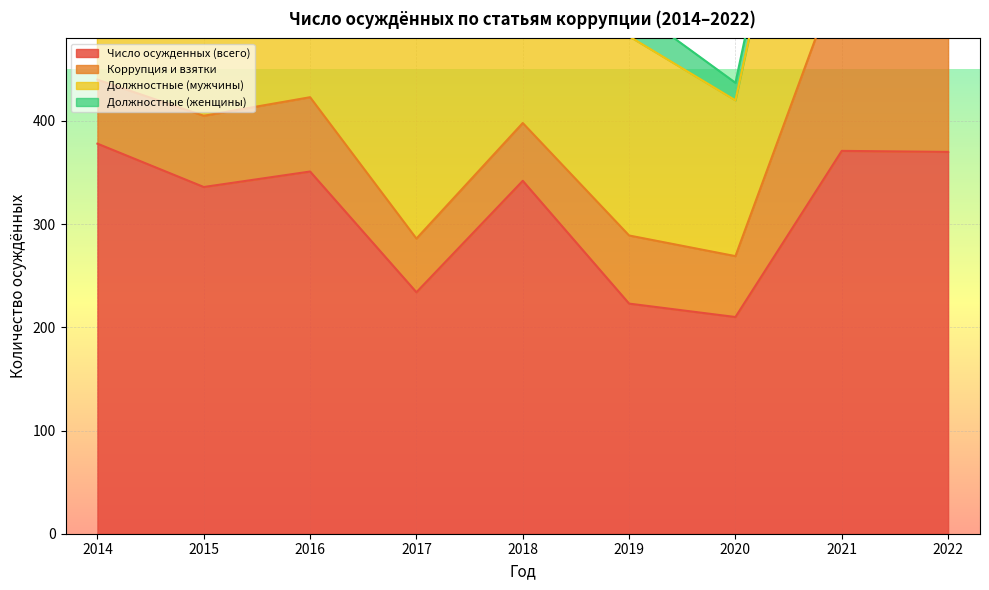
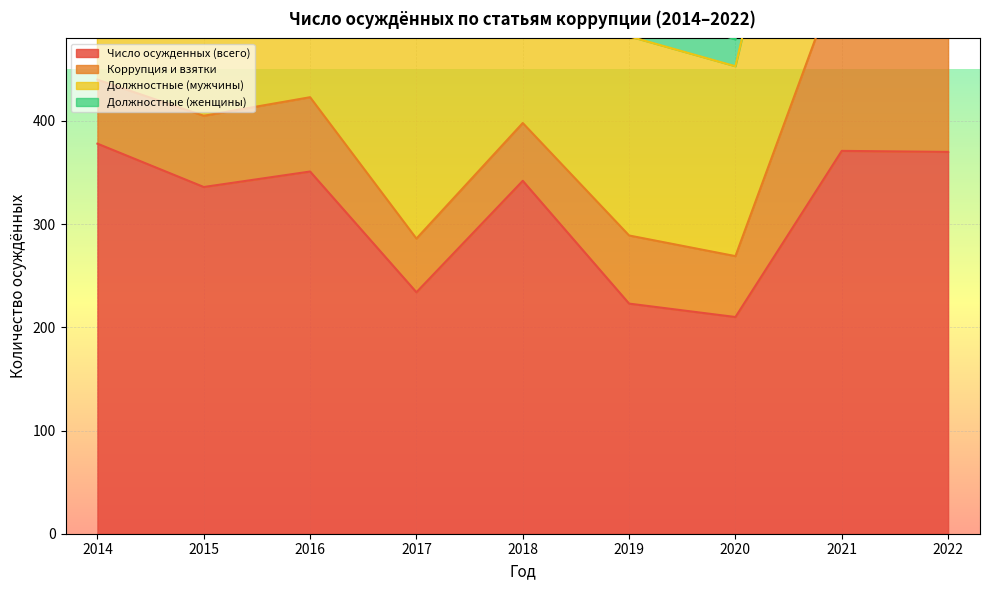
Должностные (мужчины), 2020: 151 -> 184
Должностные (женщины), 2020: 17 -> 26
